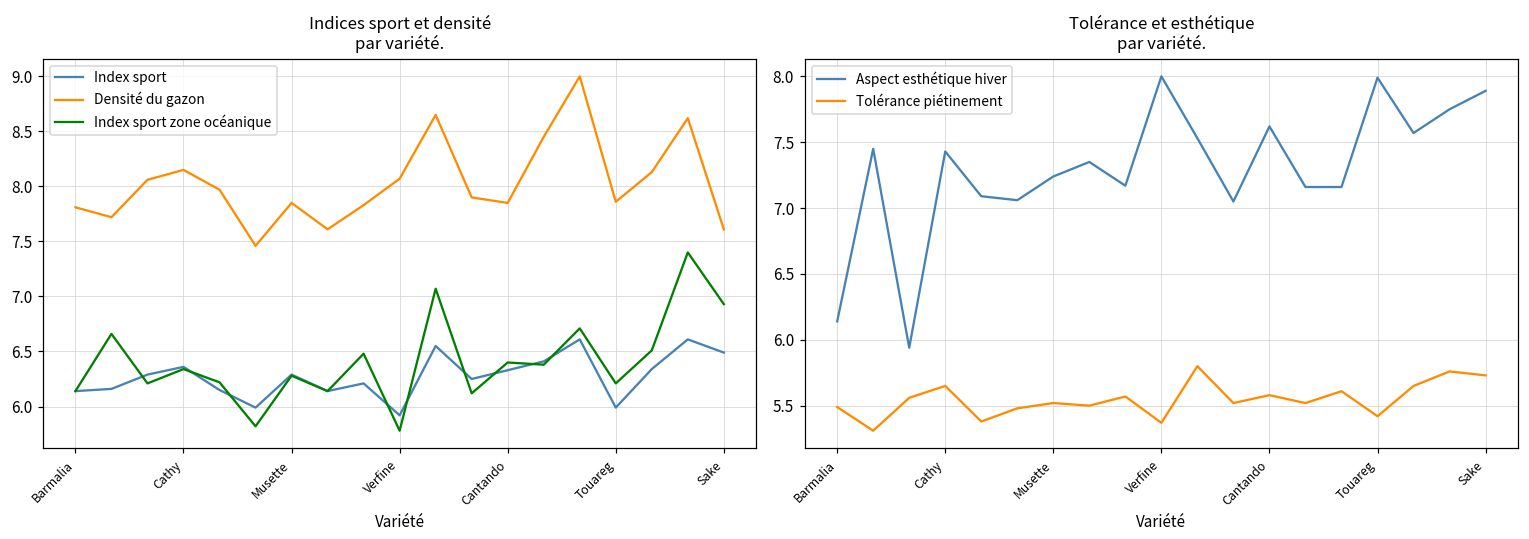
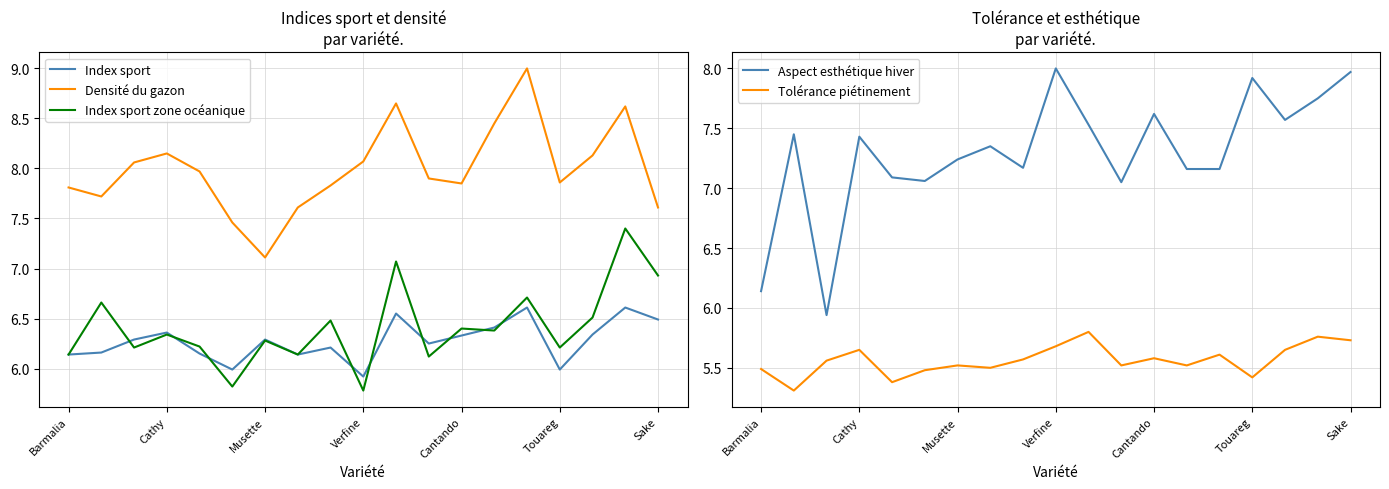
Indices sport et densité par variété., Densité du gazon, Musette: 7.85 -> 7.11
Tolérance et esthétique par variété., Tolérance piétinement, Verfine: 5.37 -> 5.68
Tolérance et esthétique par variété., Aspect esthétique hiver, Touareg: 7.99 -> 7.92
Tolérance et esthétique par variété., Aspect esthétique hiver, Sake: 7.89 -> 7.97
